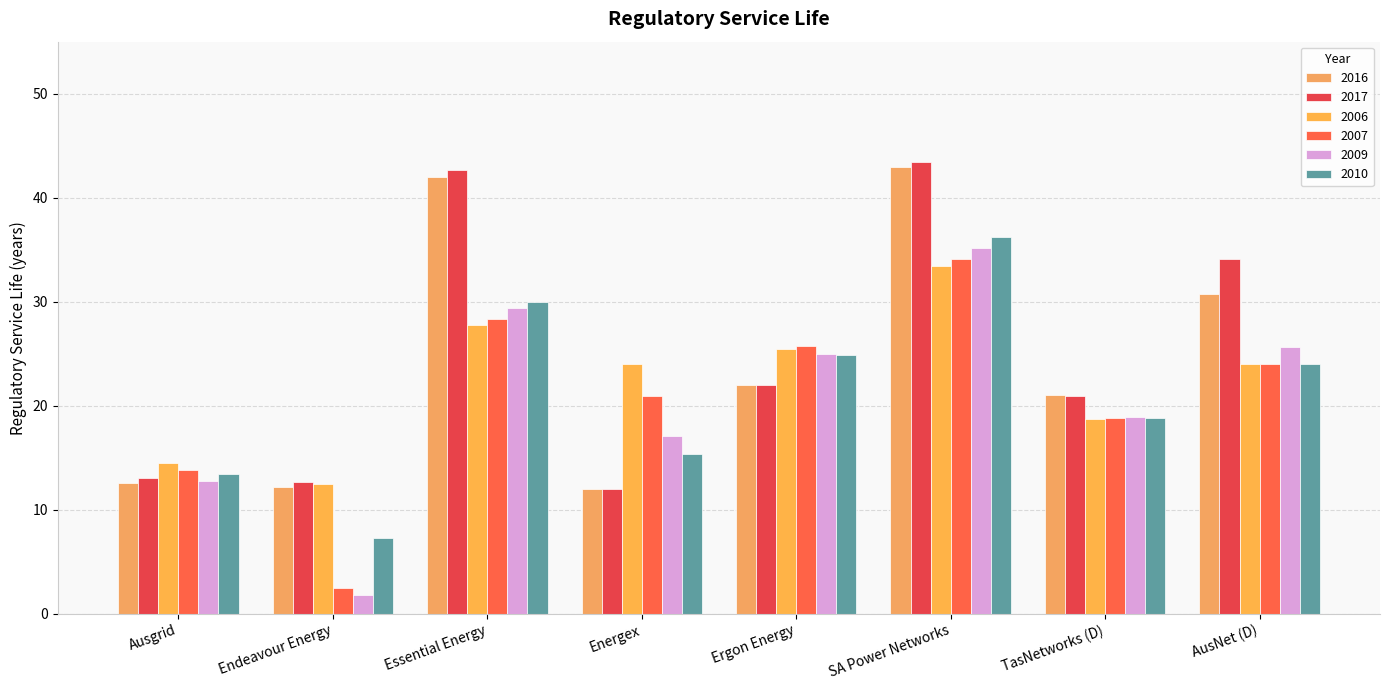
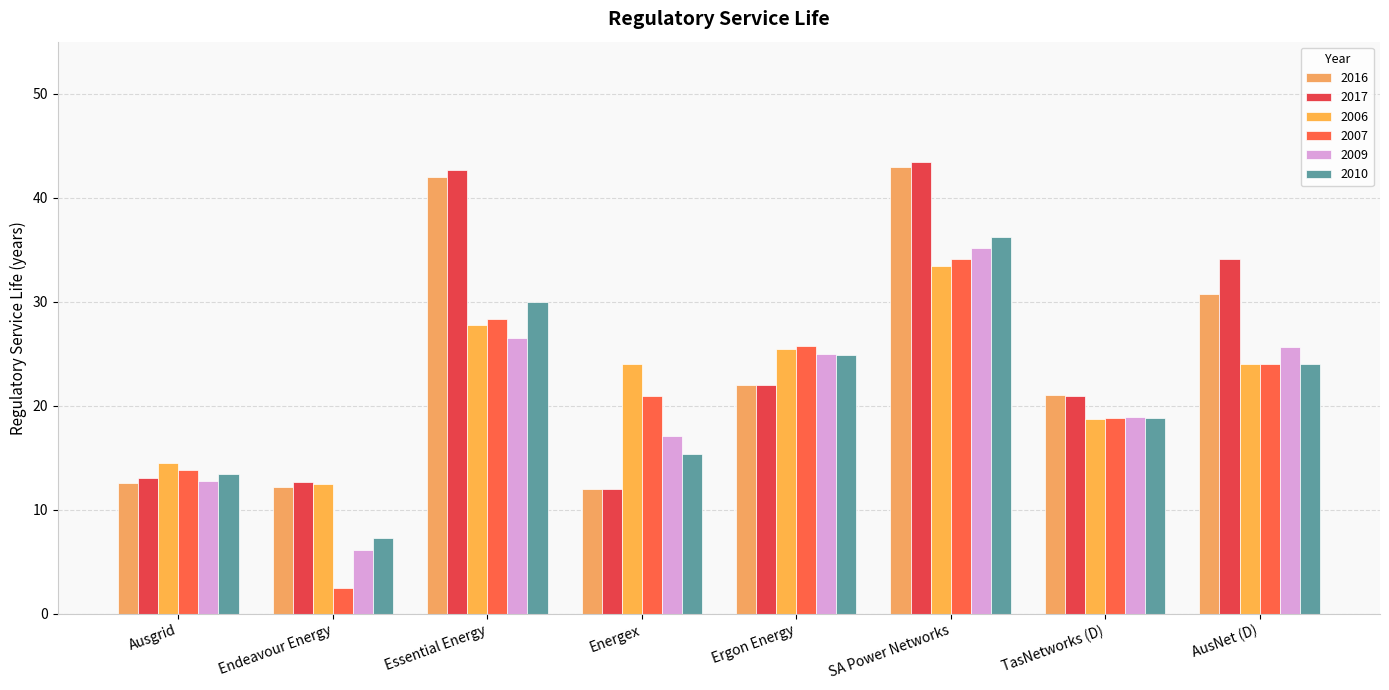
2009, Endeavour Energy: 1.8 -> 6.1
2009, Essential Energy: 29.4 -> 26.5
